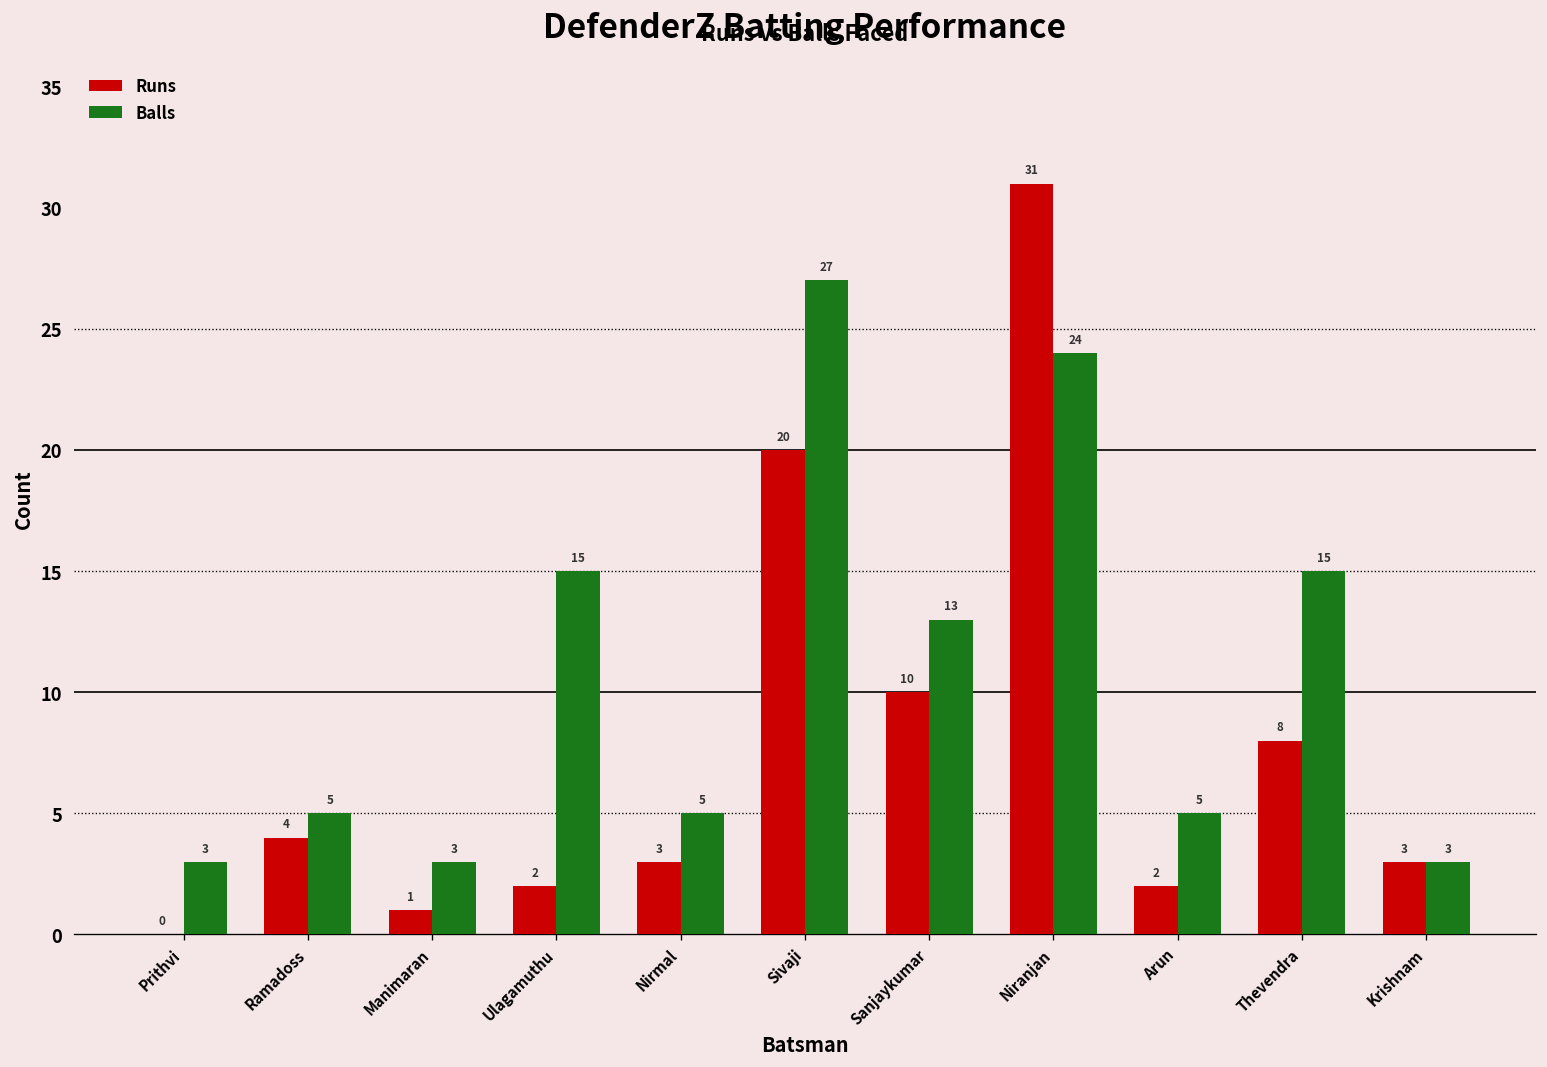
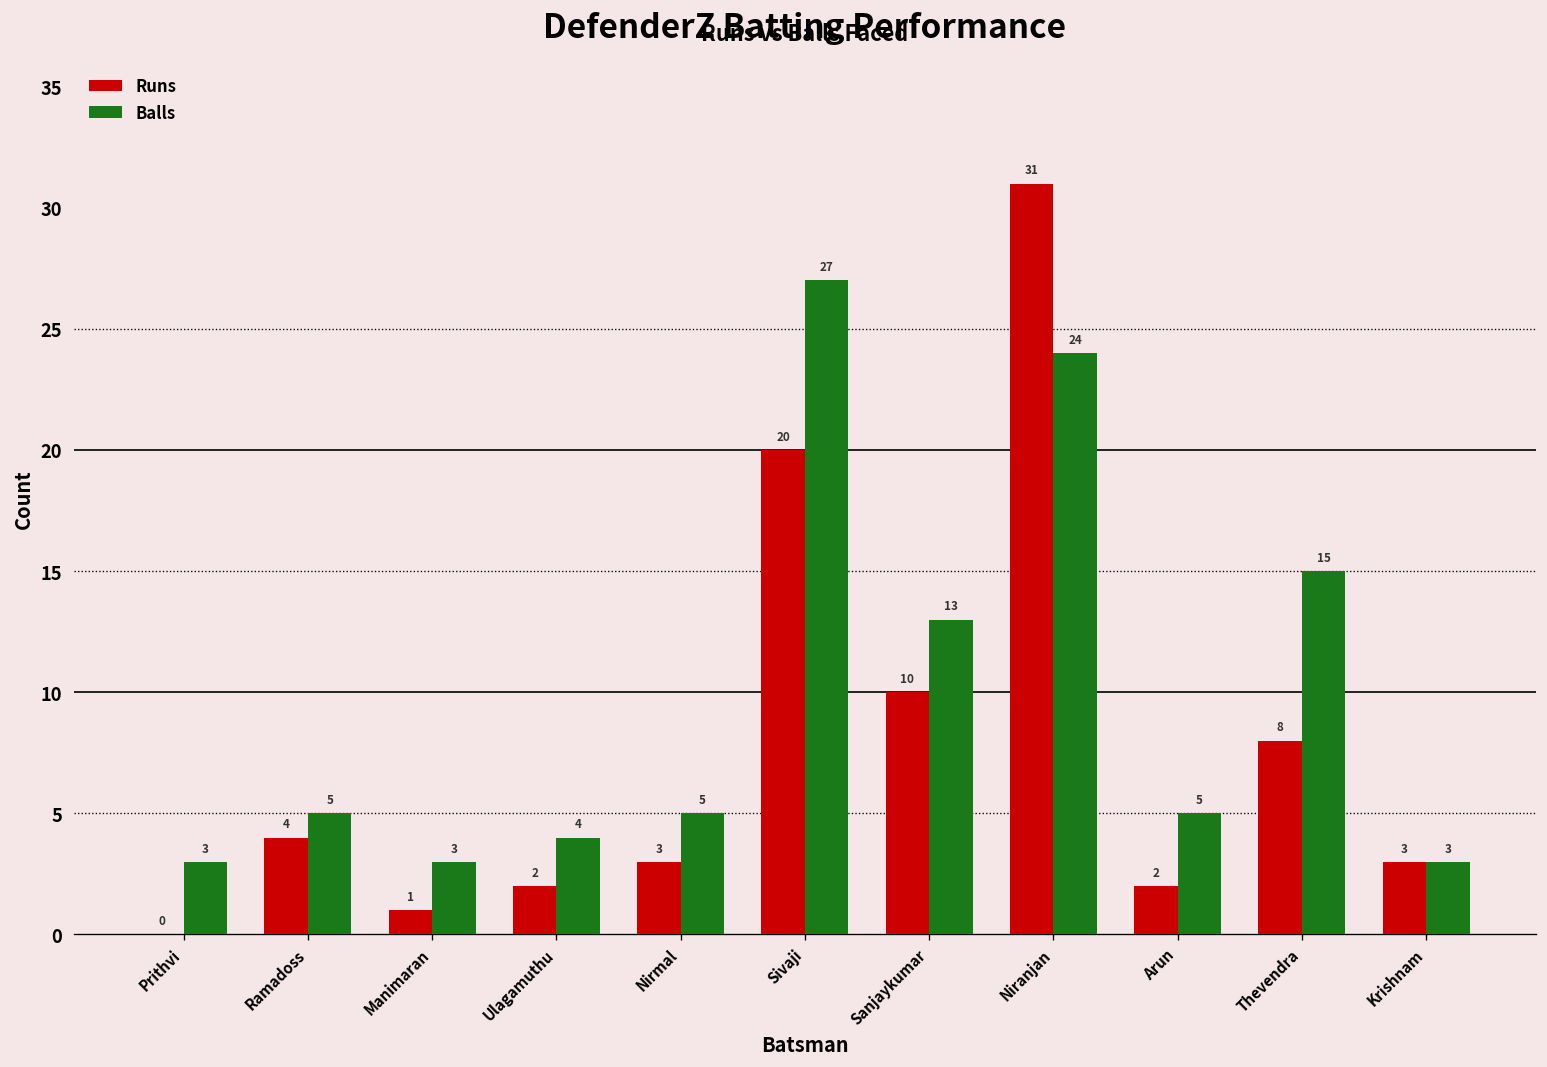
Balls, Ulagamuthu: 15 -> 4
